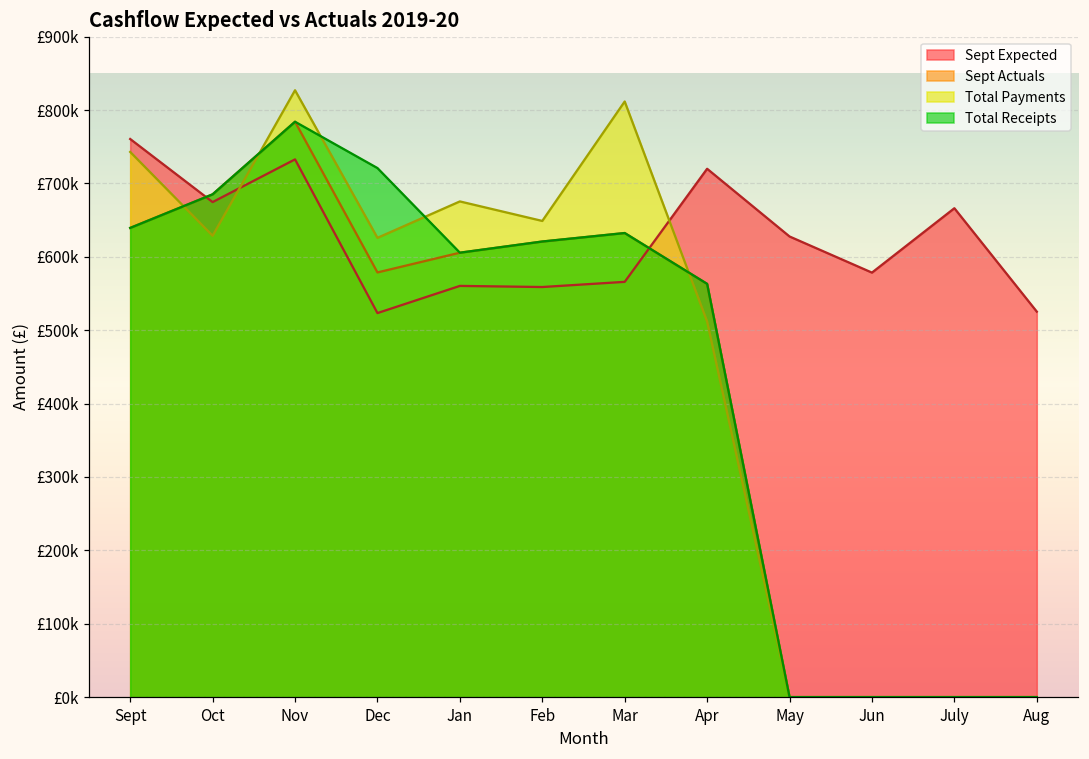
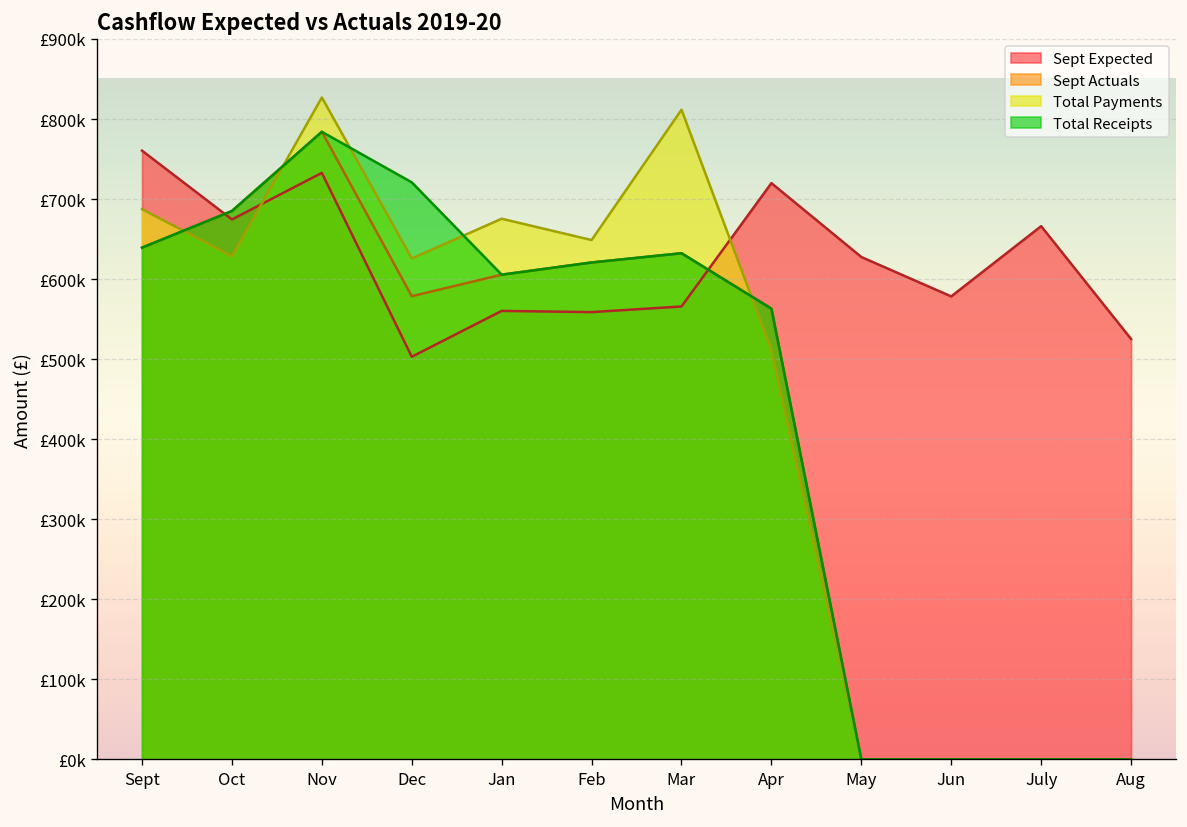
Total Payments, Sept: £740000 -> £690000
Sept Expected, Dec: £520000 -> £500000
